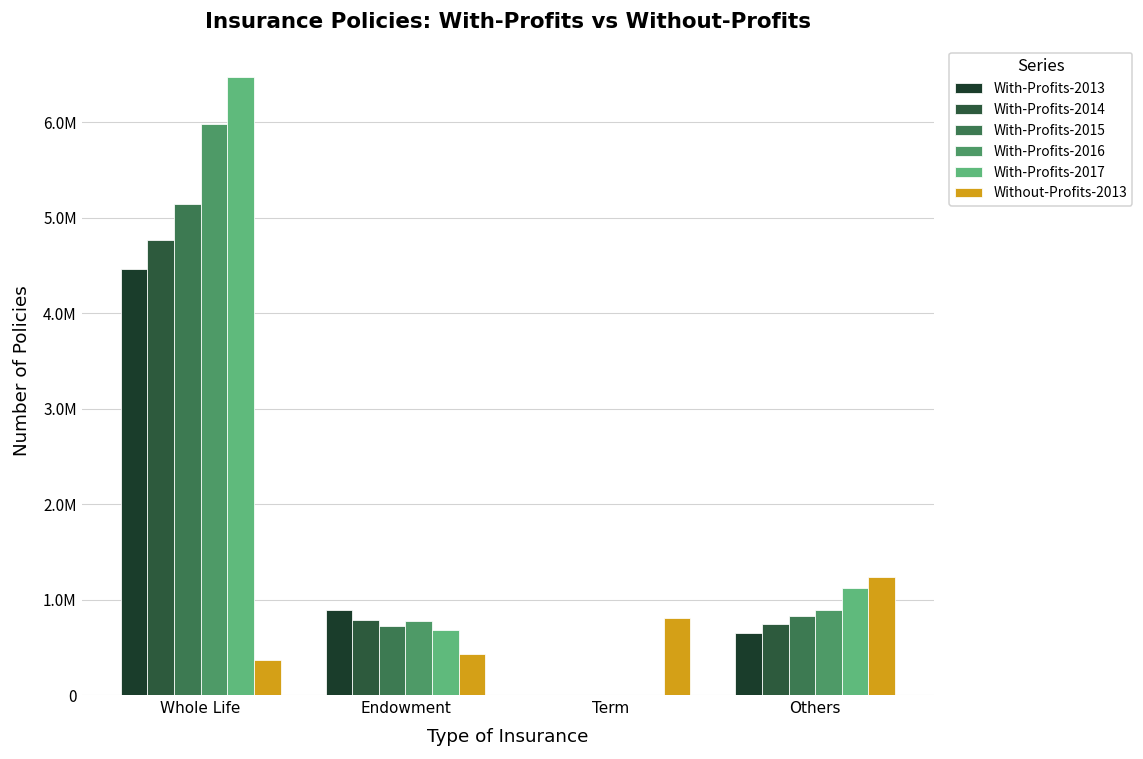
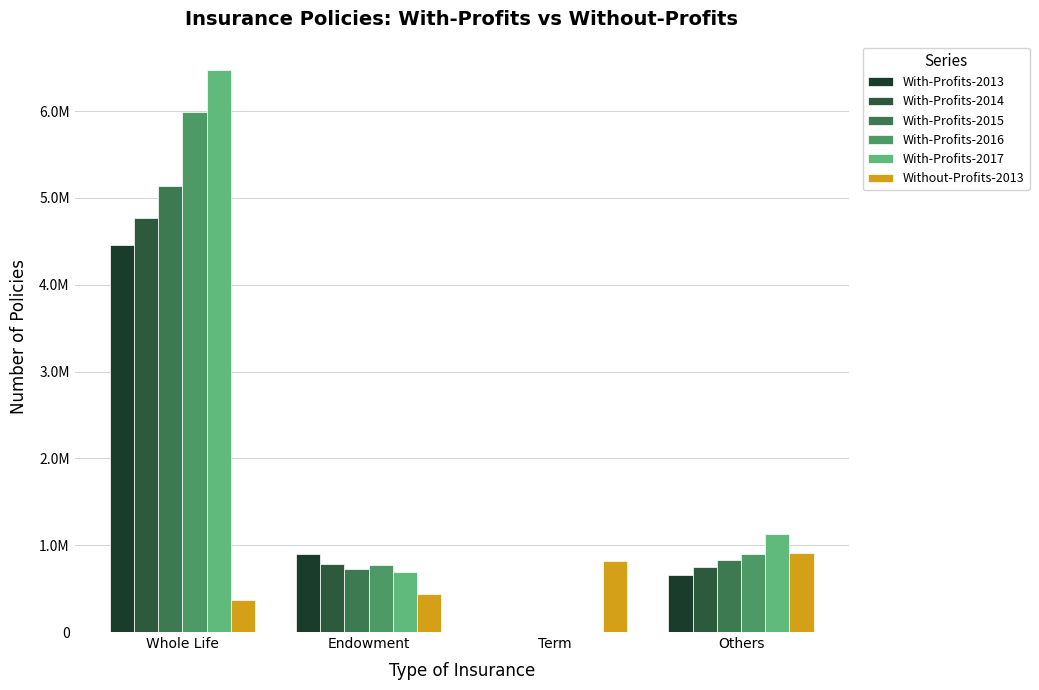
Without-Profits-2013, Others: 1200000 -> 900000
